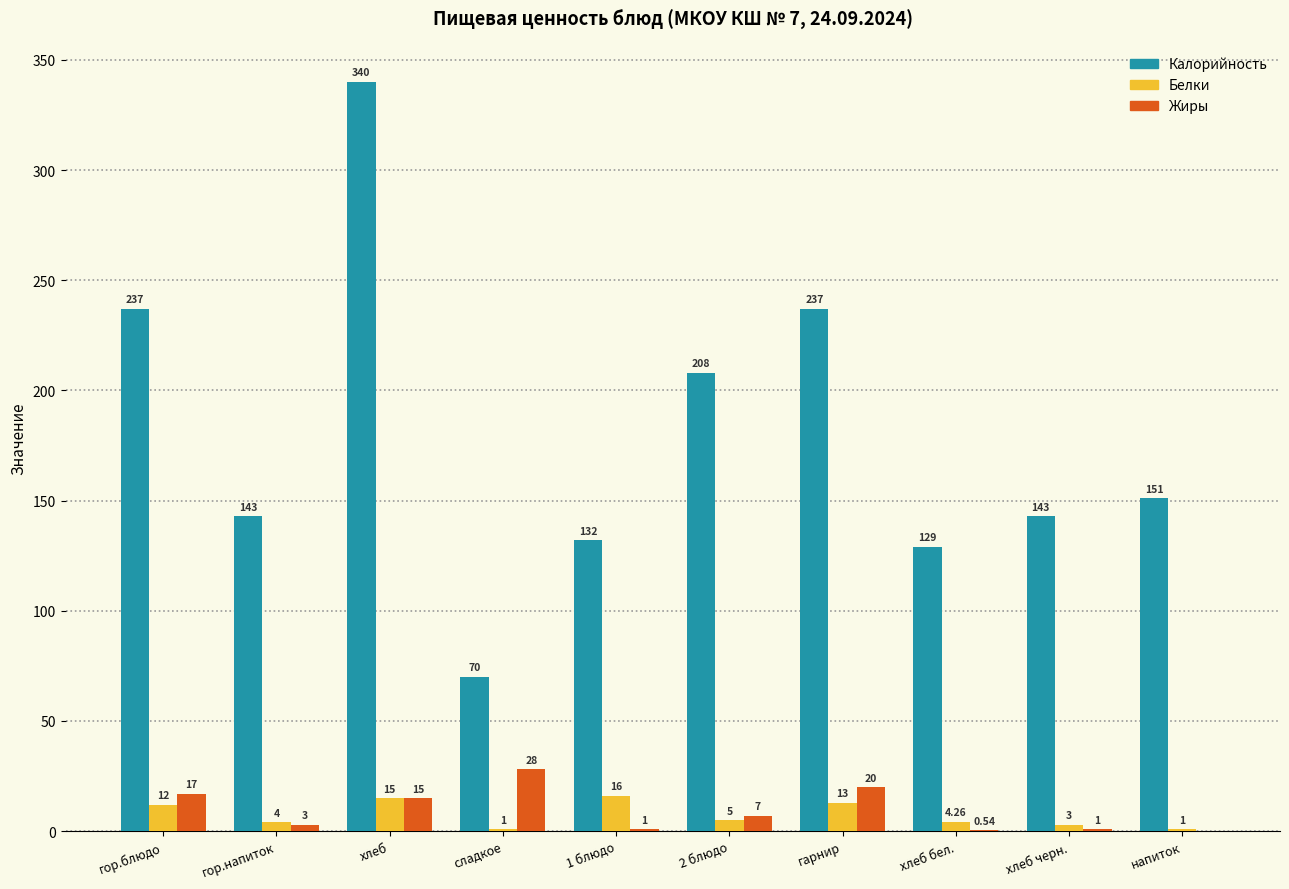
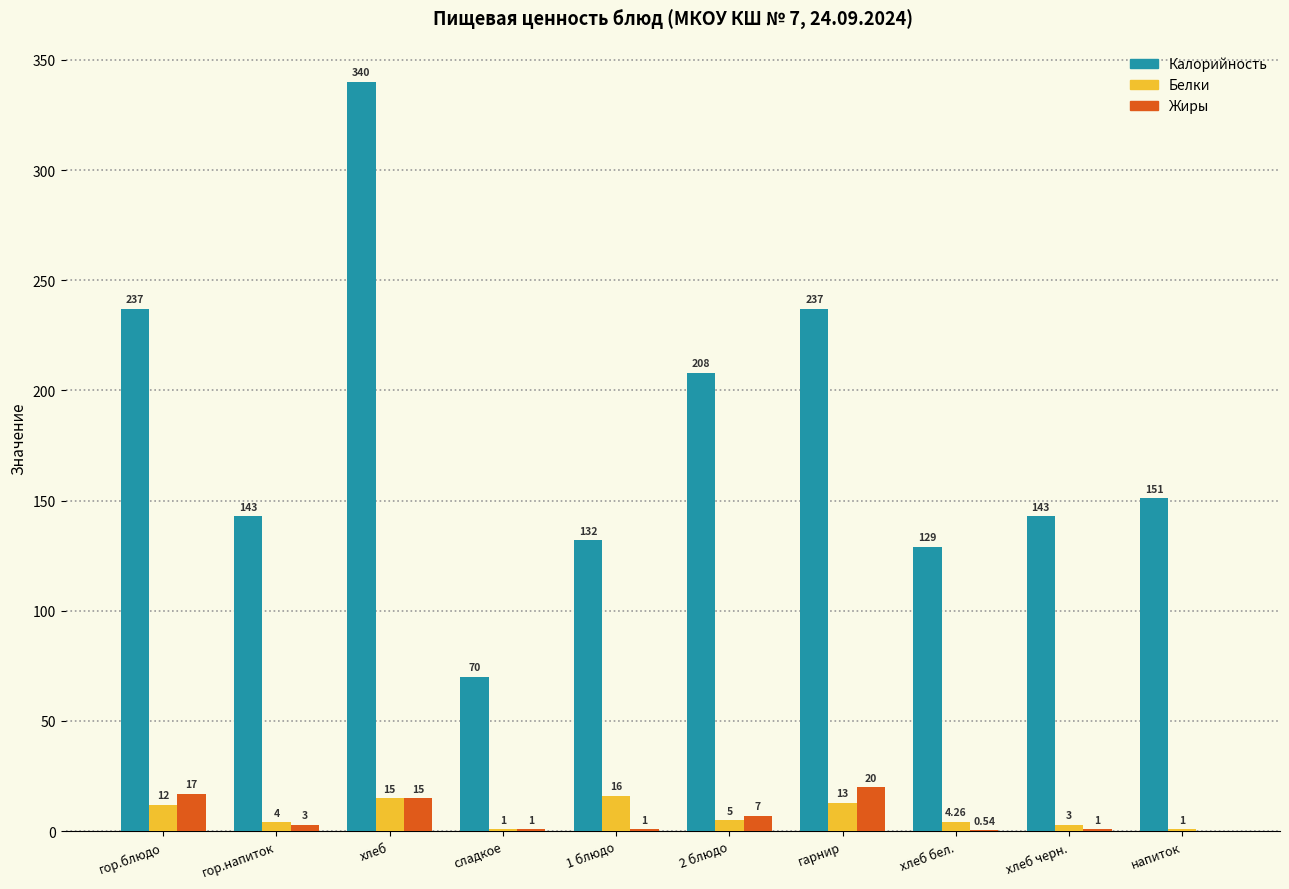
Жиры, сладкое: 28 -> 1
